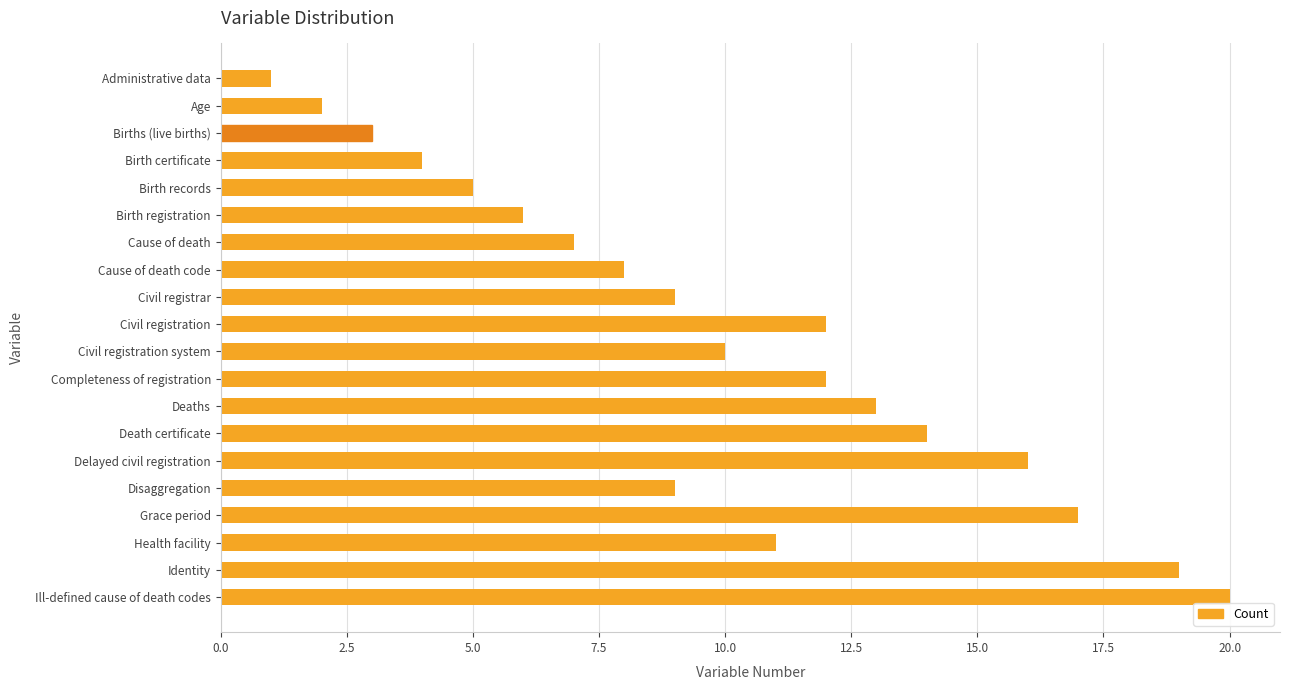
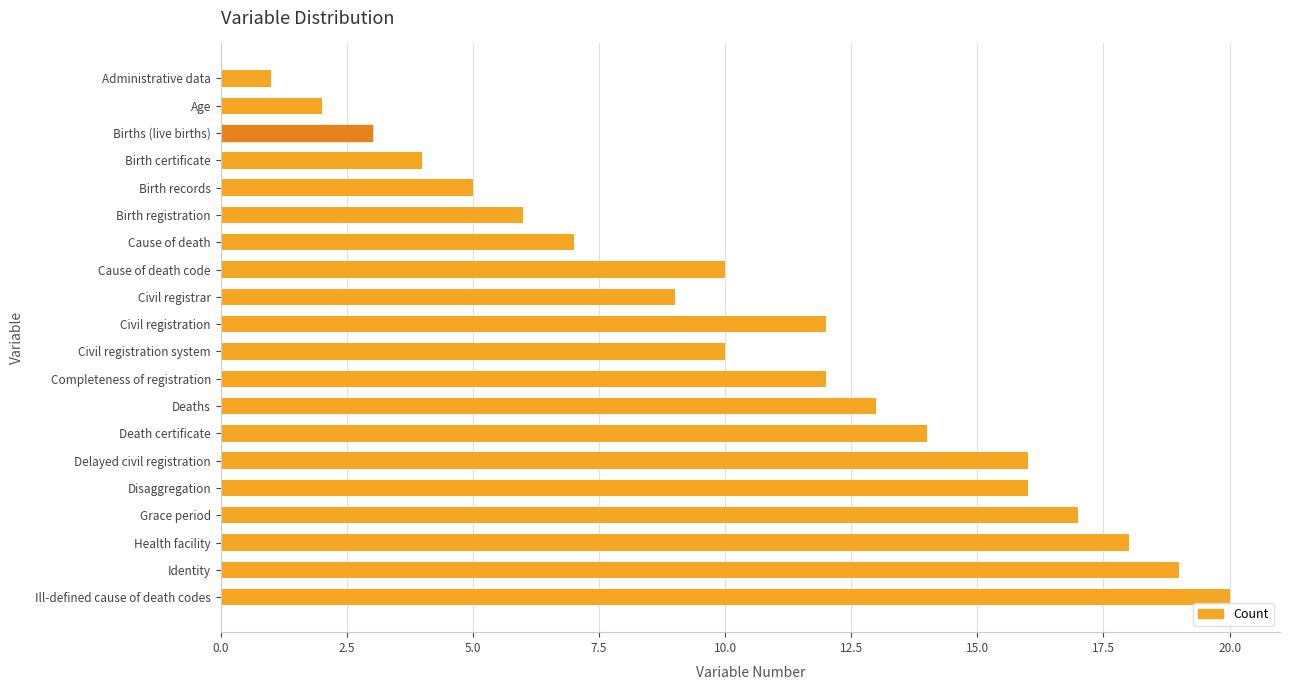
Cause of death code: 8 -> 10
Disaggregation: 9 -> 16
Health facility: 11 -> 18
